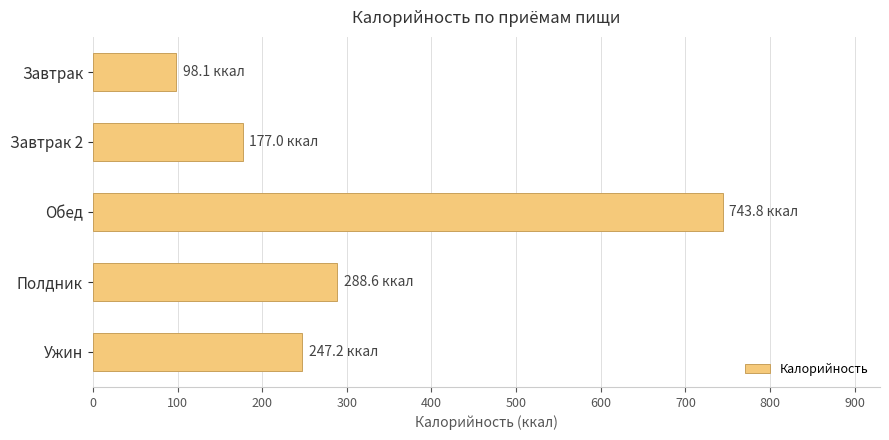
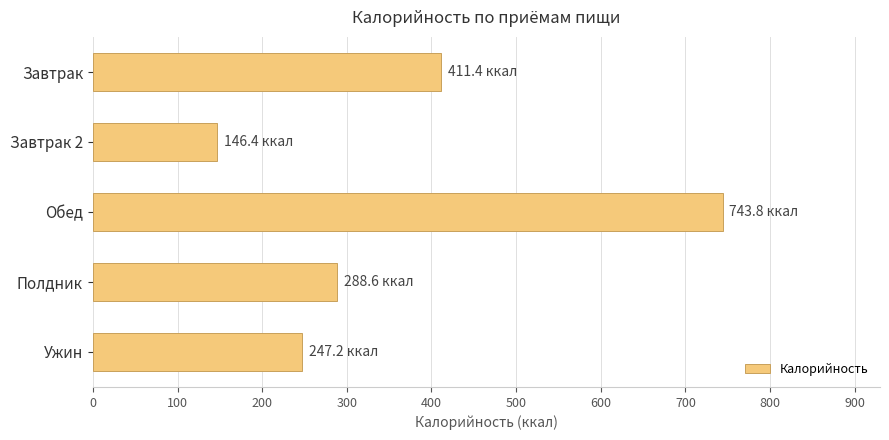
Завтрак: 98.1 -> 411.4
Завтрак 2: 177.0 -> 146.4
